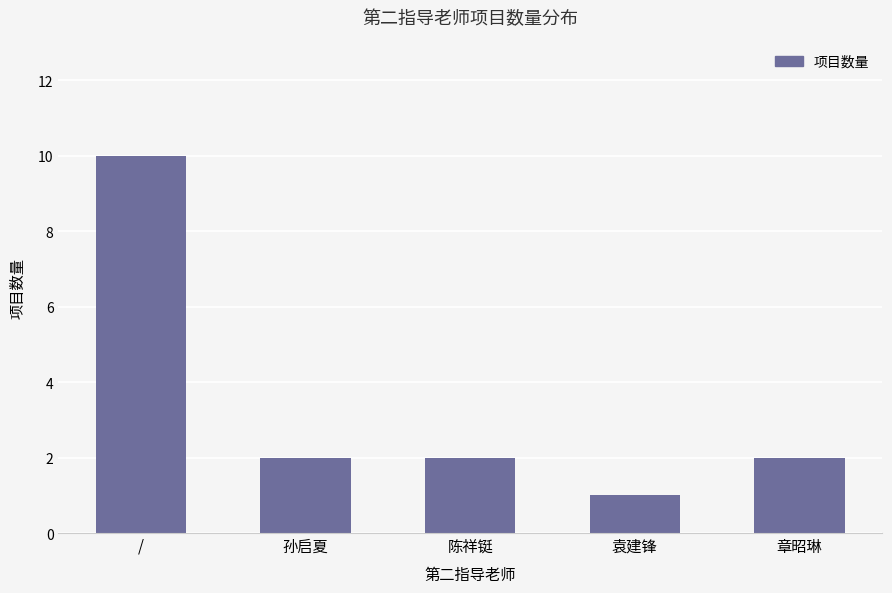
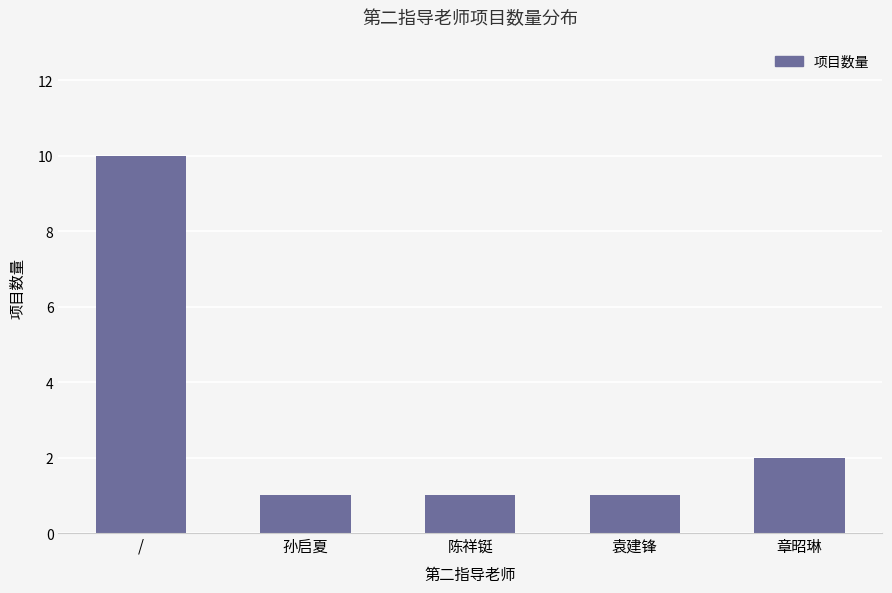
孙启夏: 2 -> 1
陈祥铤: 2 -> 1
